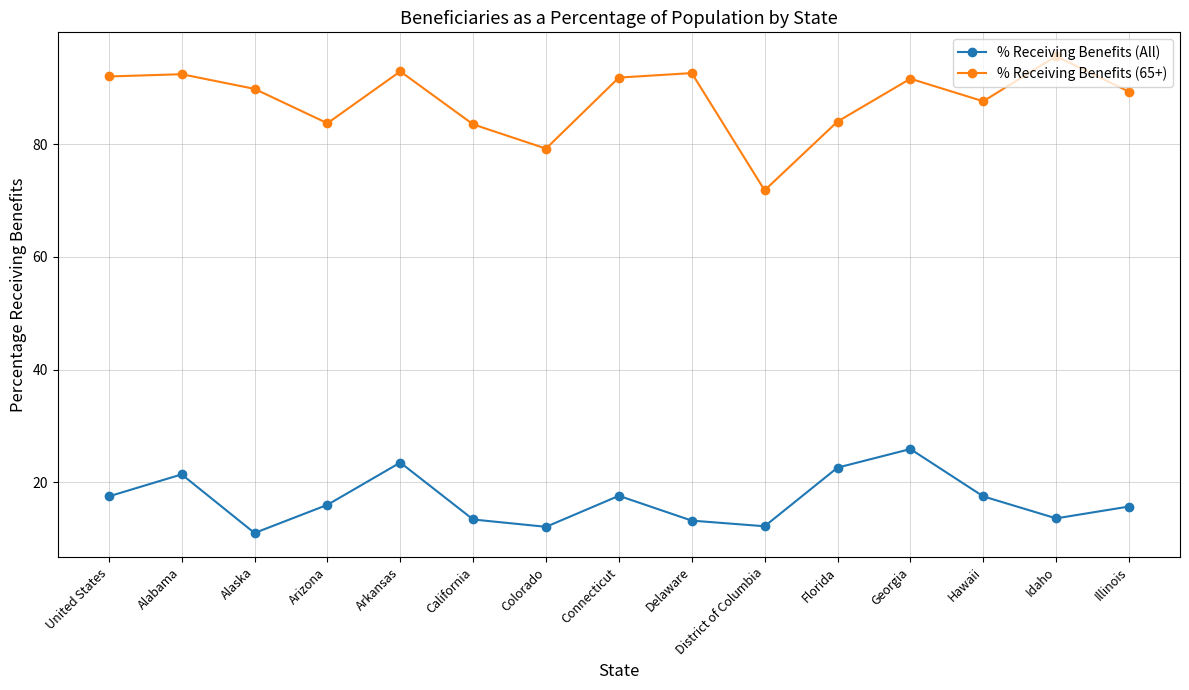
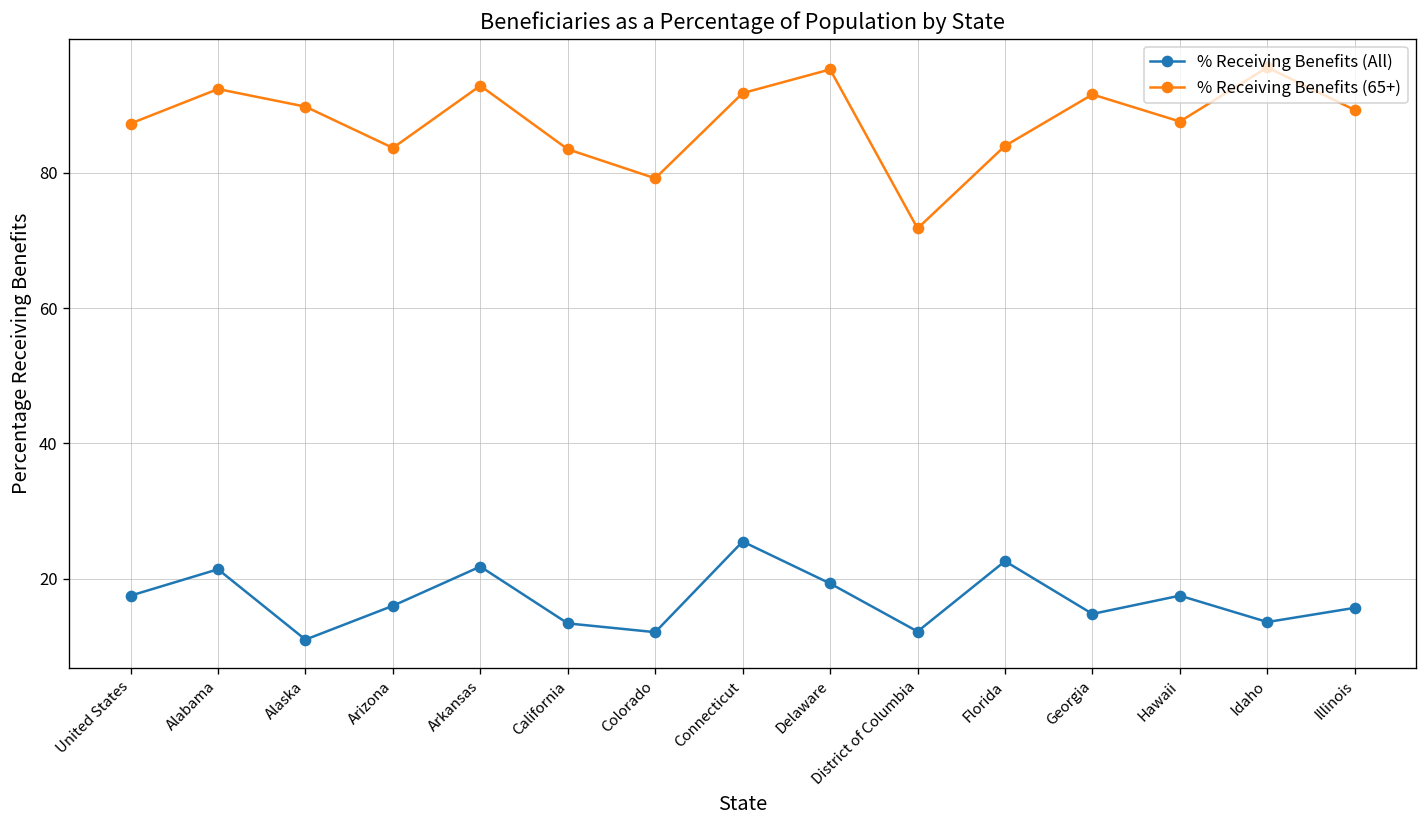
% Receiving Benefits (65+), United States: 92 -> 87
% Receiving Benefits (All), Arkansas: 24 -> 22
% Receiving Benefits (All), Connecticut: 18 -> 26
% Receiving Benefits (All), Delaware: 13 -> 19
% Receiving Benefits (65+), Delaware: 93 -> 95
% Receiving Benefits (All), Georgia: 26 -> 15
